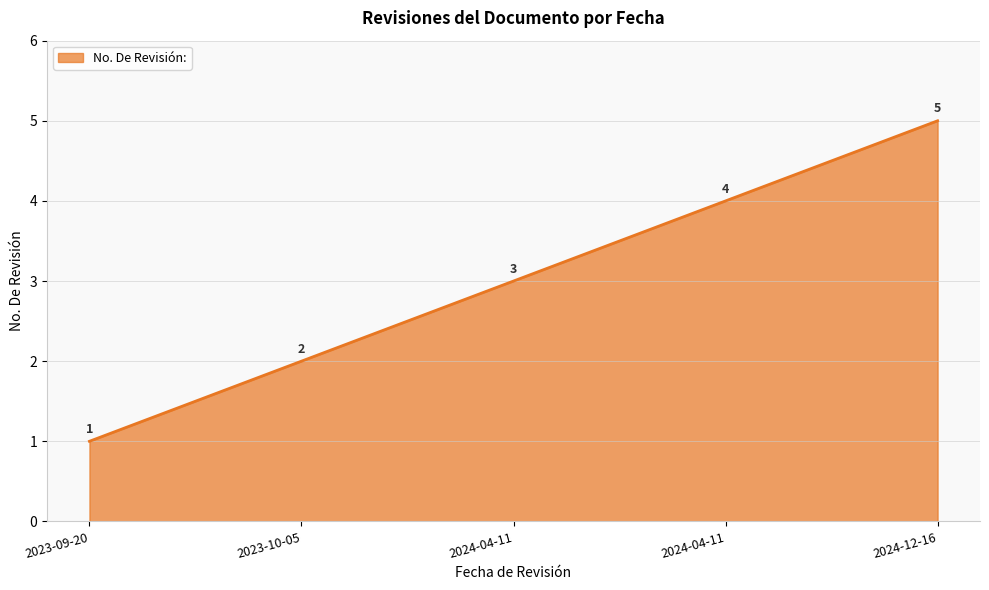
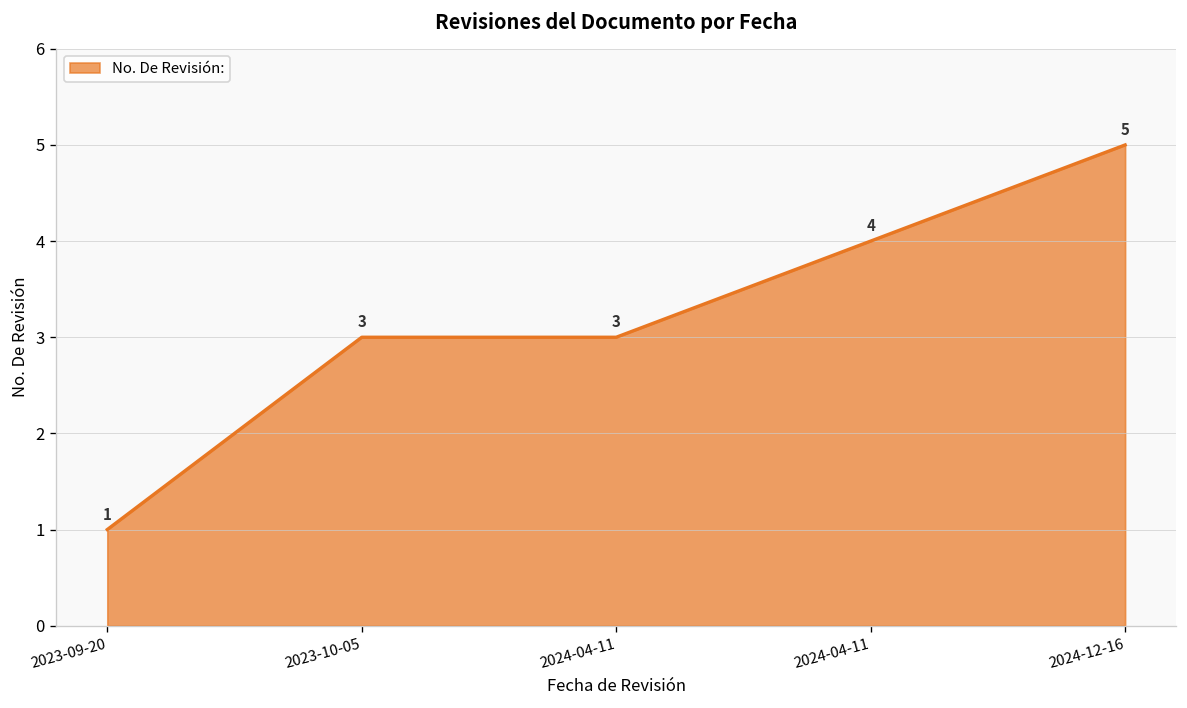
2023-10-05: 2 -> 3
